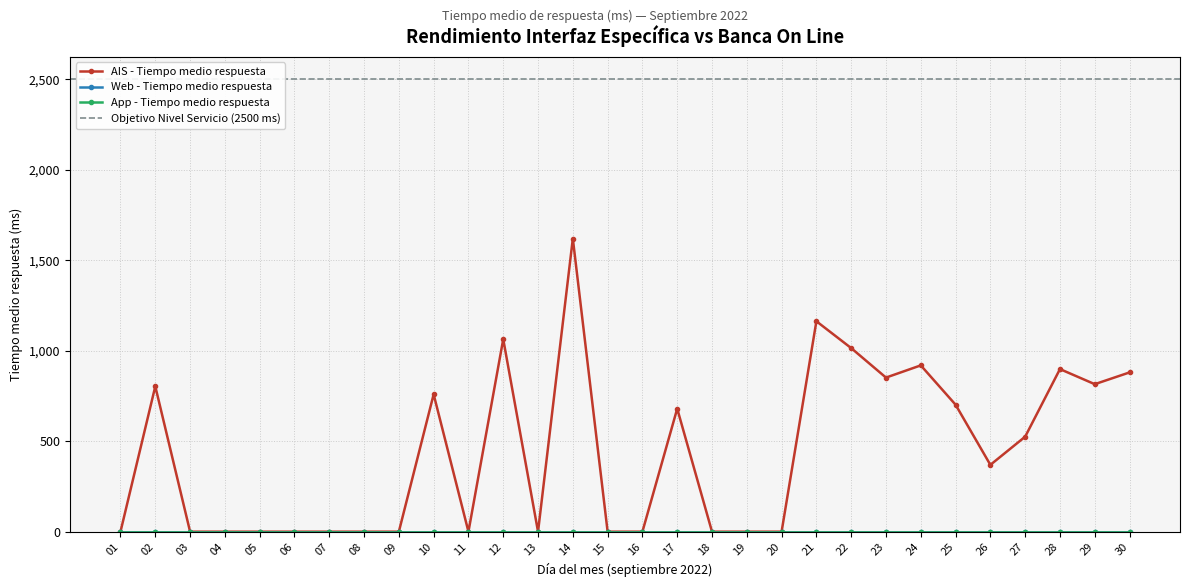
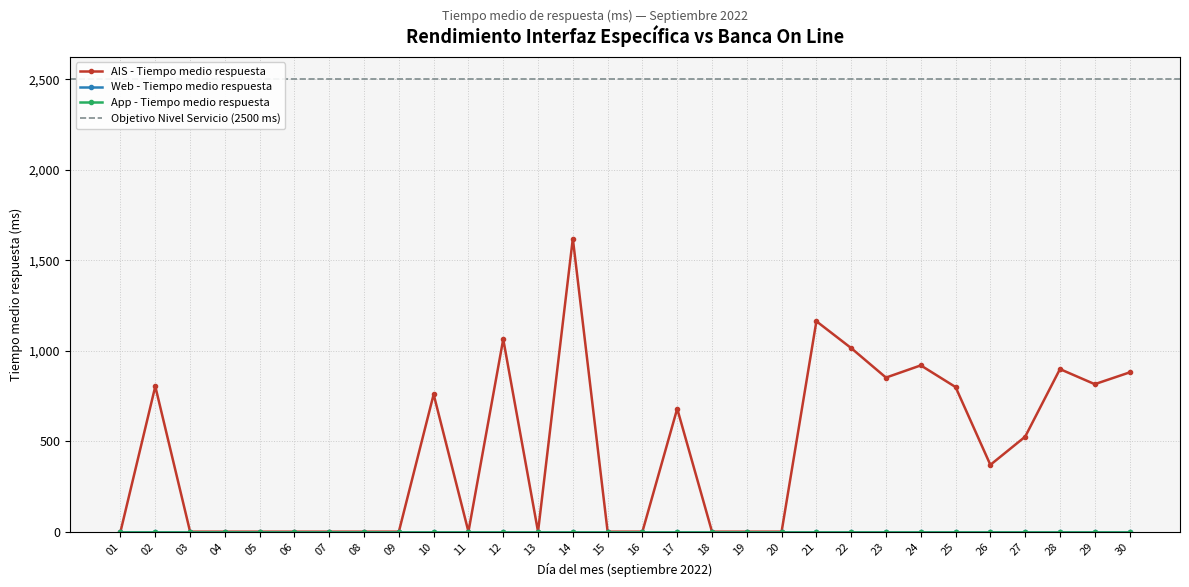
AIS - Tiempo medio respuesta, 25: 700 -> 800
